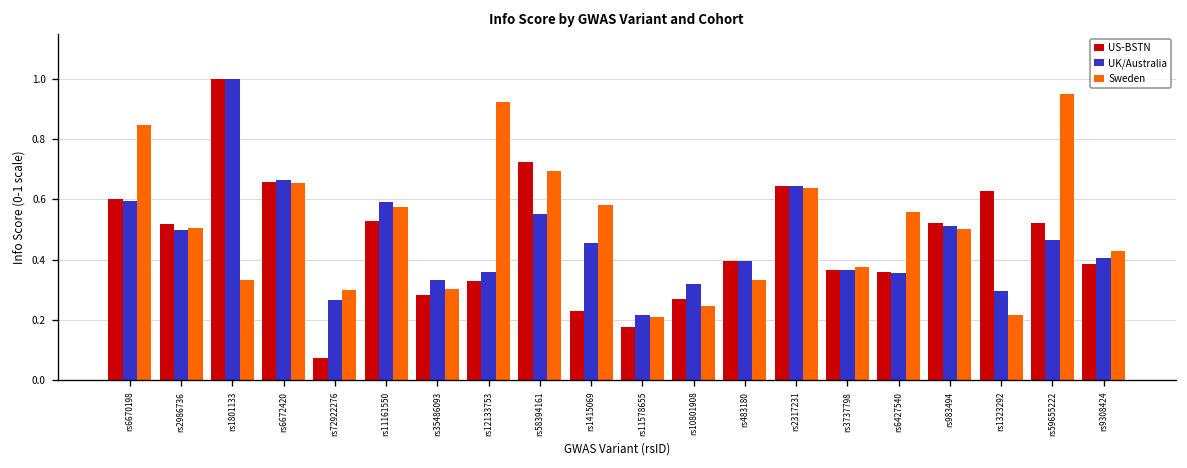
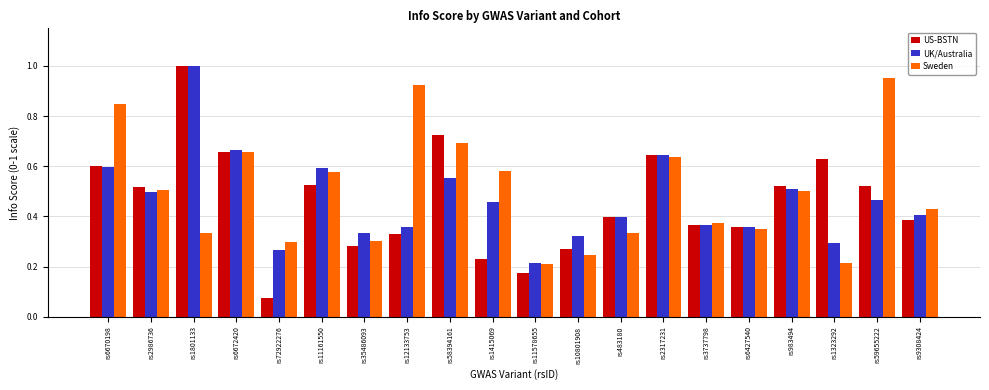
Sweden, rs6427540: 0.56 -> 0.35
